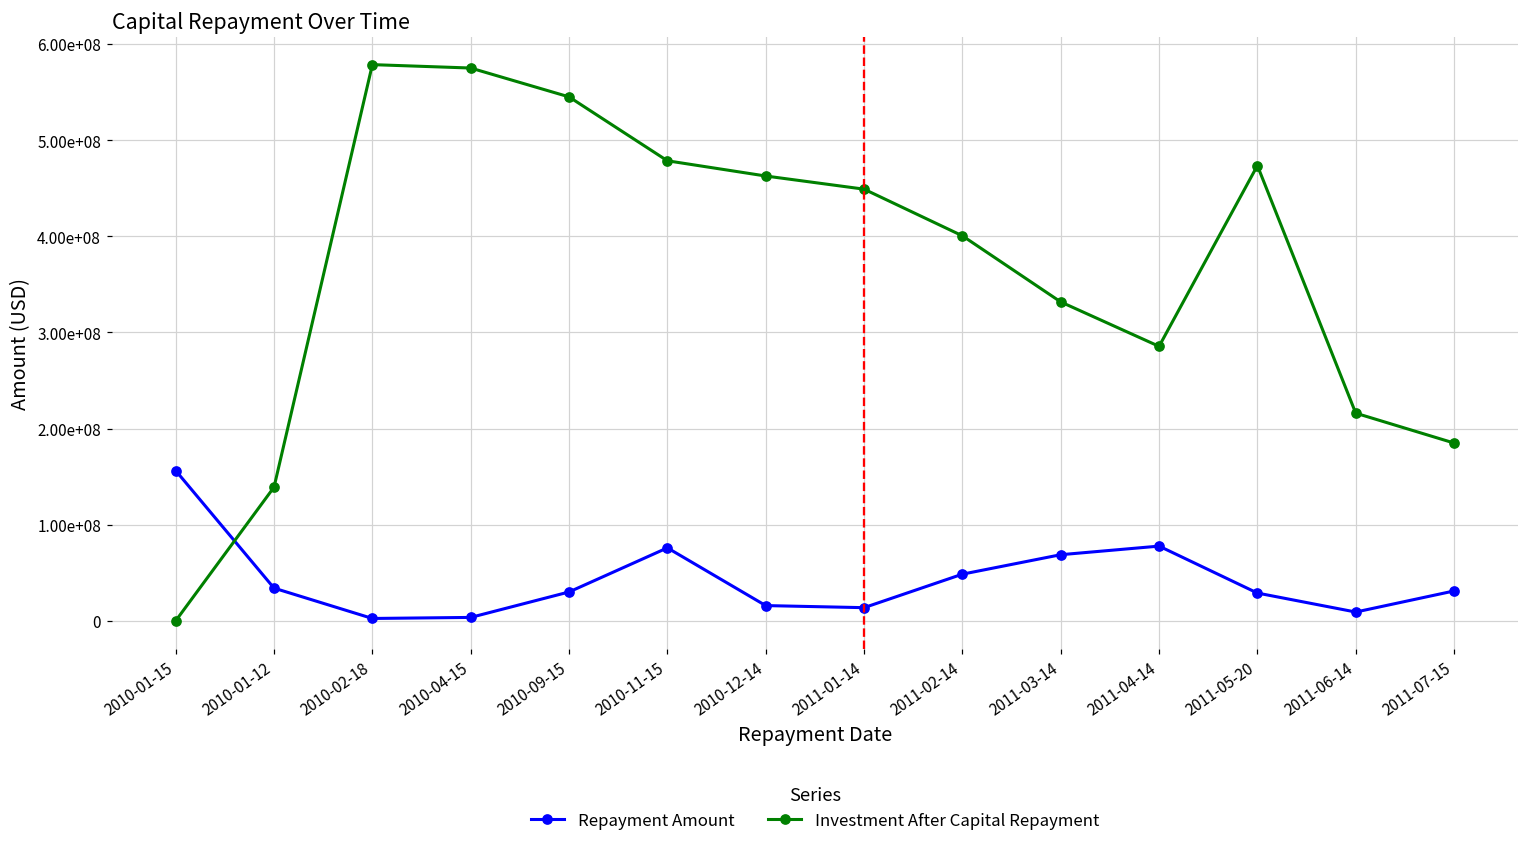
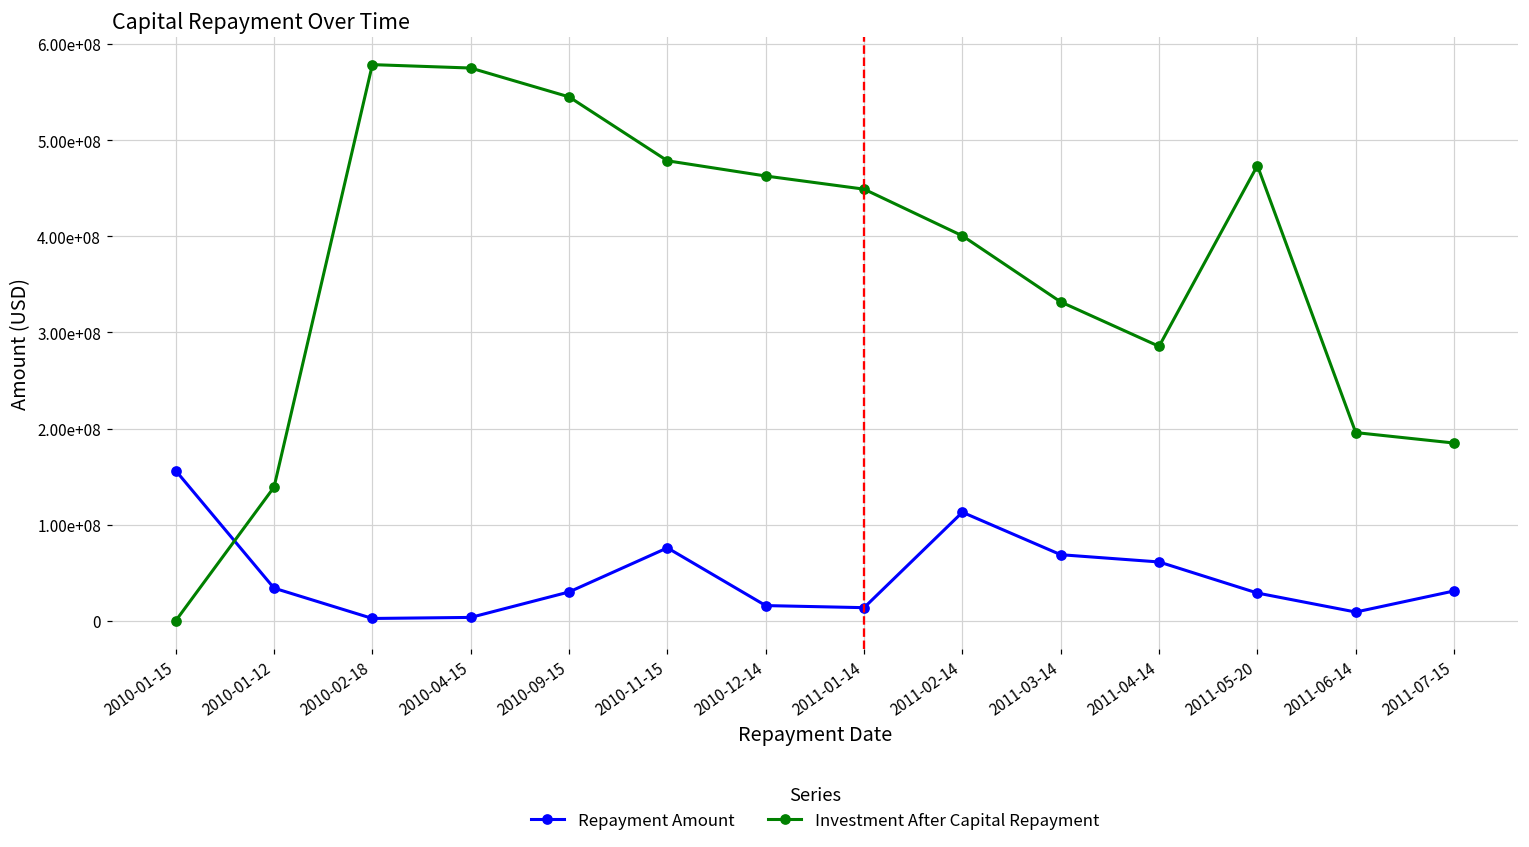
Repayment Amount, 2011-02-14: 50000000 -> 110000000
Repayment Amount, 2011-04-14: 80000000 -> 60000000
Investment After Capital Repayment, 2011-06-14: 220000000 -> 200000000
